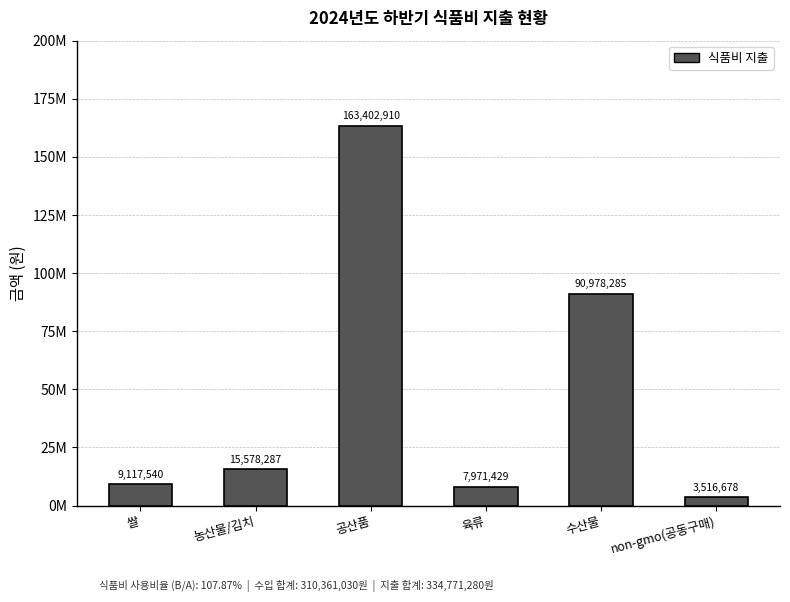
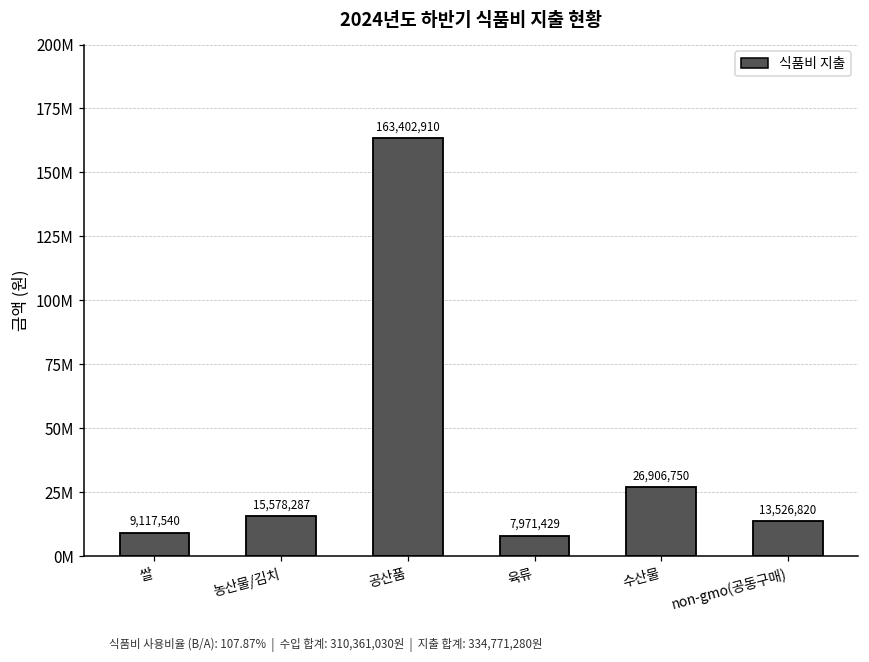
수산물: 90,978,285 -> 26,906,750
non-gmo(공동구매): 3,516,678 -> 13,526,820
